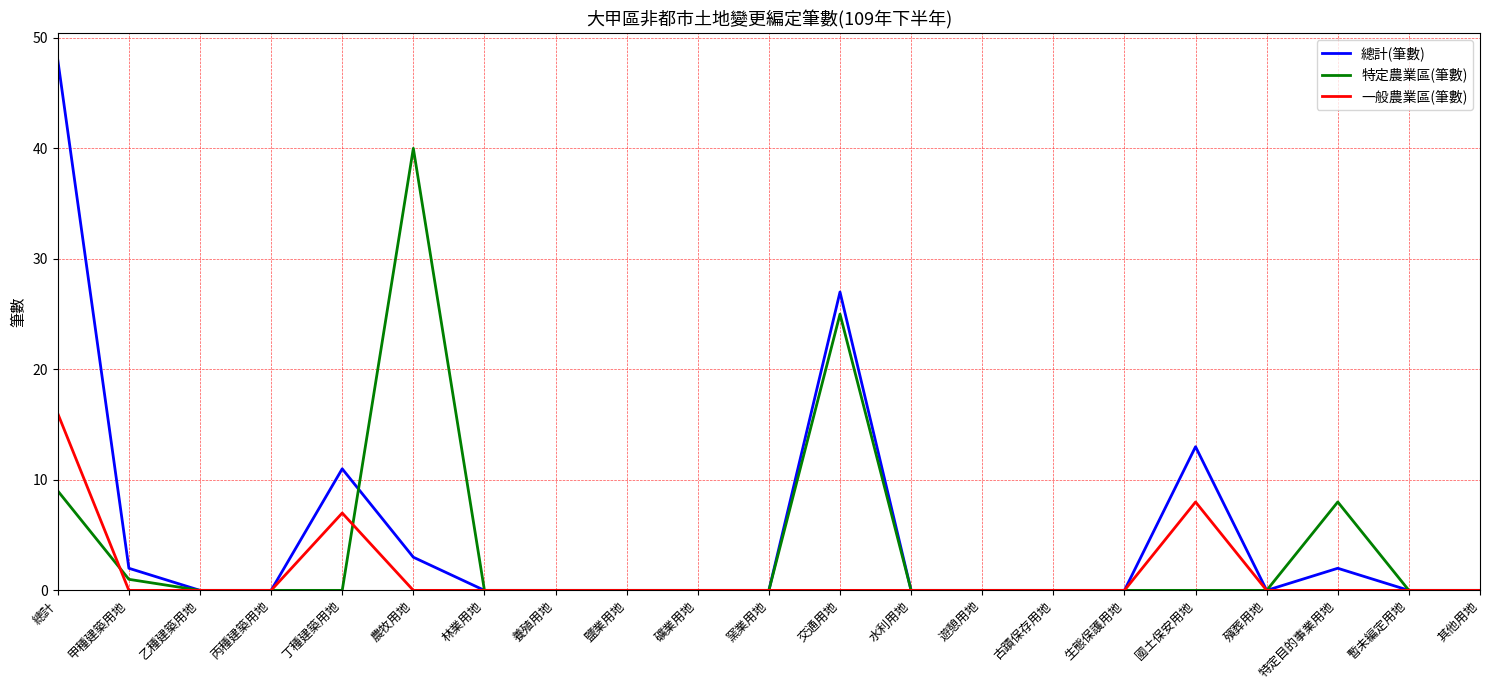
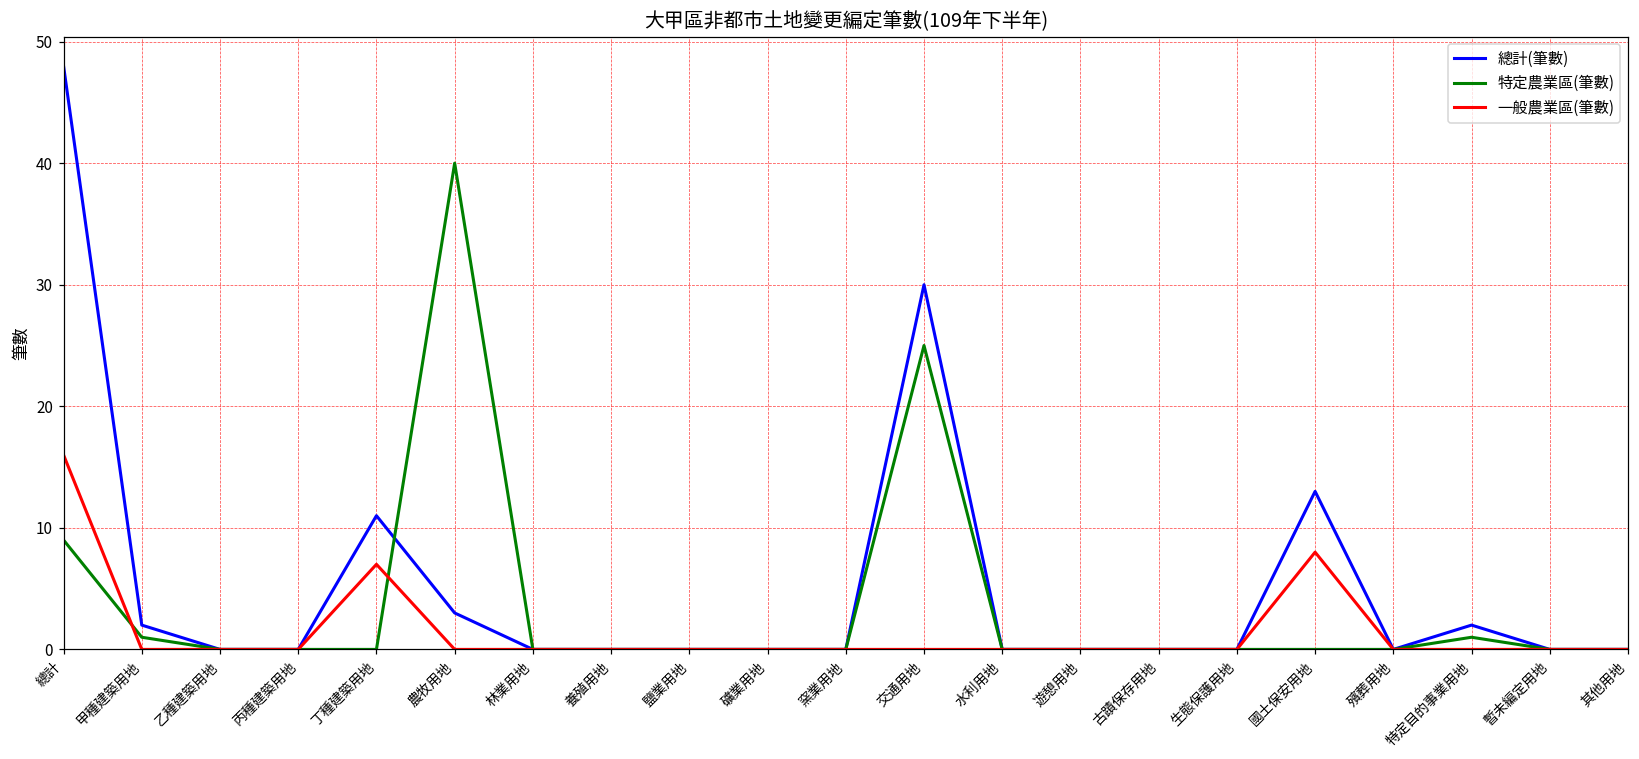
總計(筆數), 交通用地: 27 -> 30
特定農業區(筆數), 特定目的事業用地: 8 -> 1
